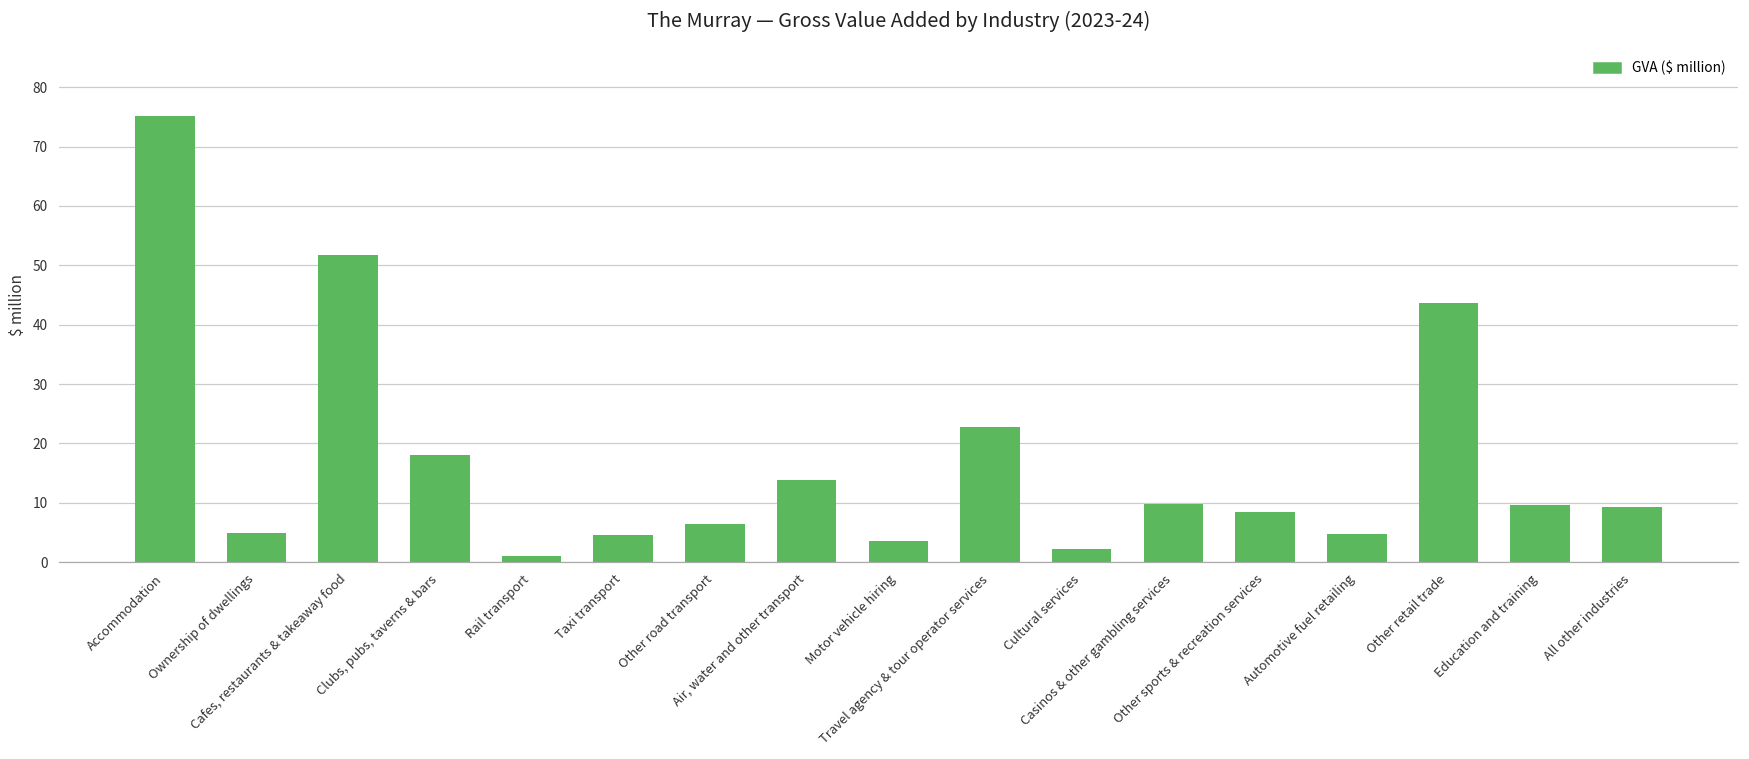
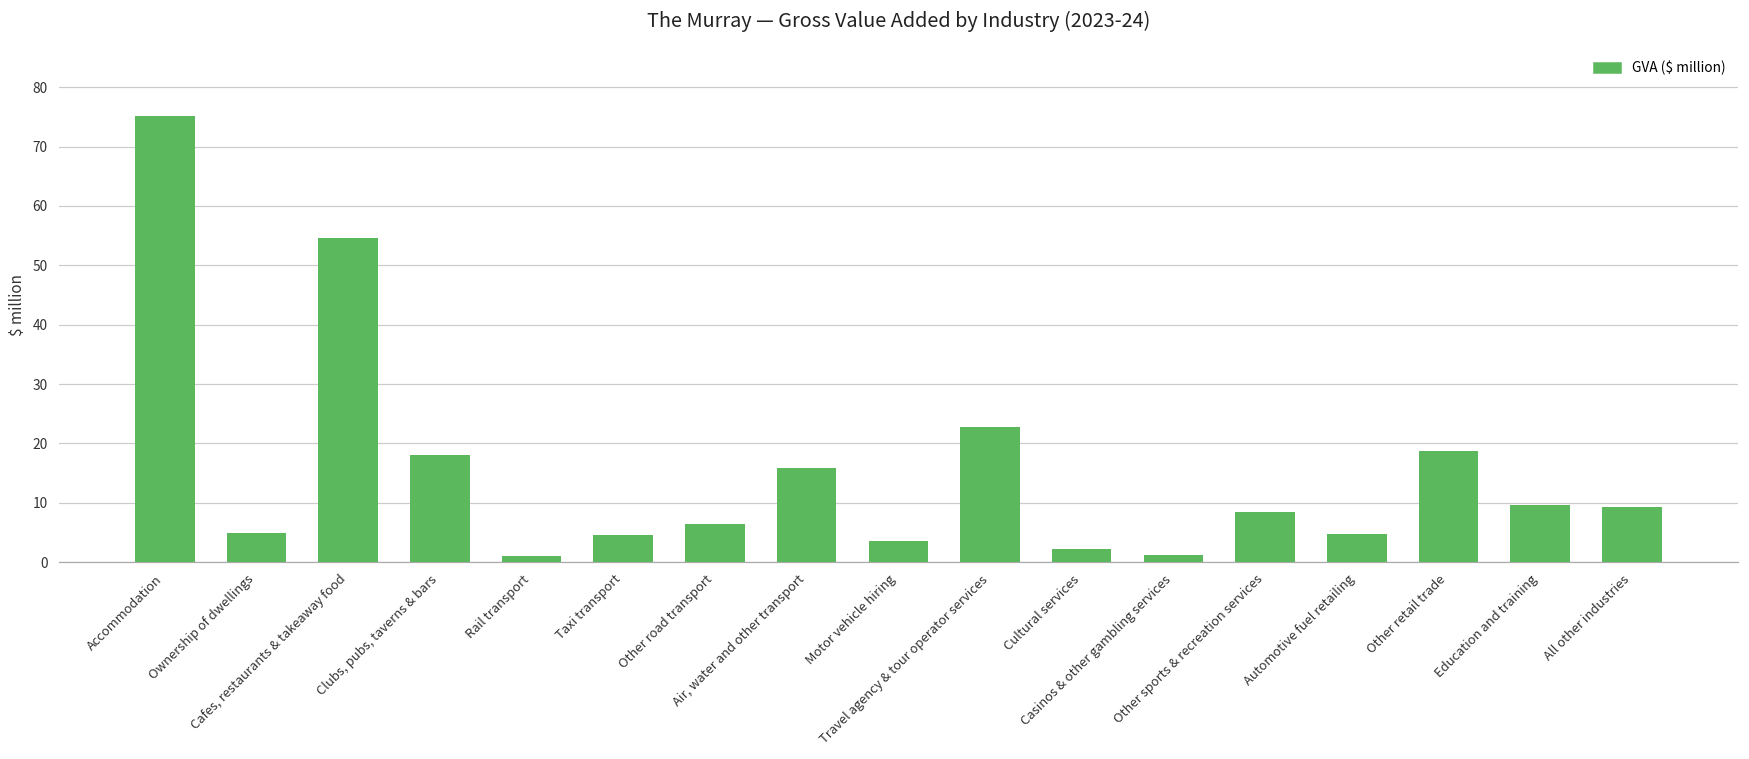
Cafes, restaurants & takeaway food: 52 -> 55
Air, water and other transport: 14 -> 16
Casinos & other gambling services: 10 -> 1
Other retail trade: 44 -> 19
